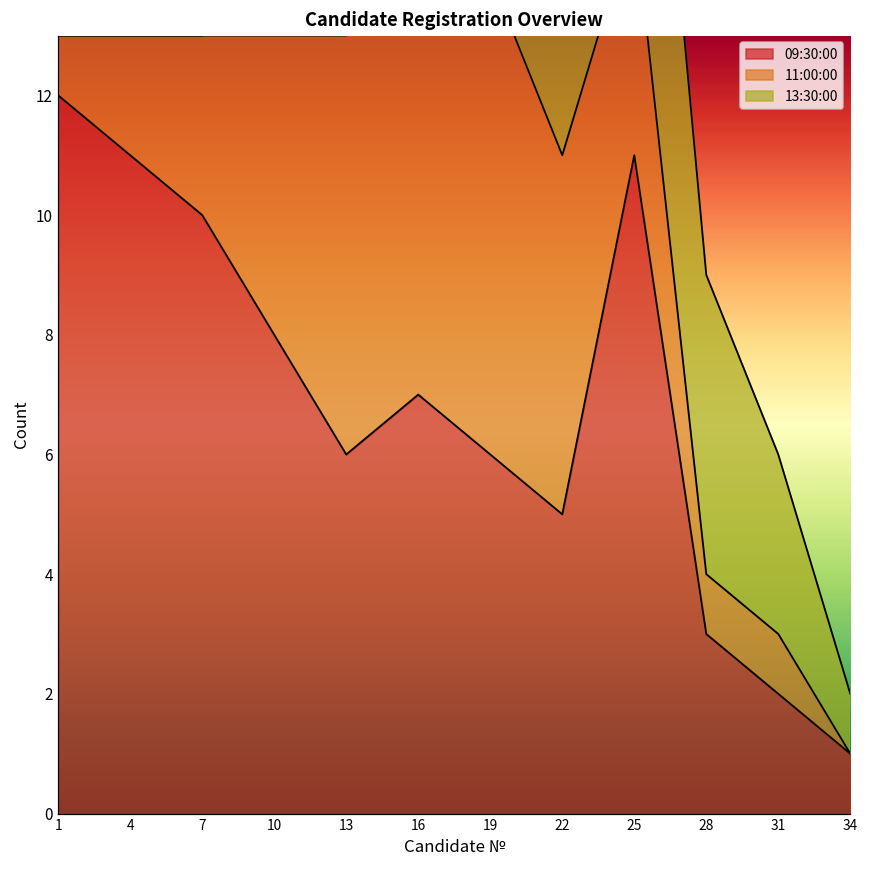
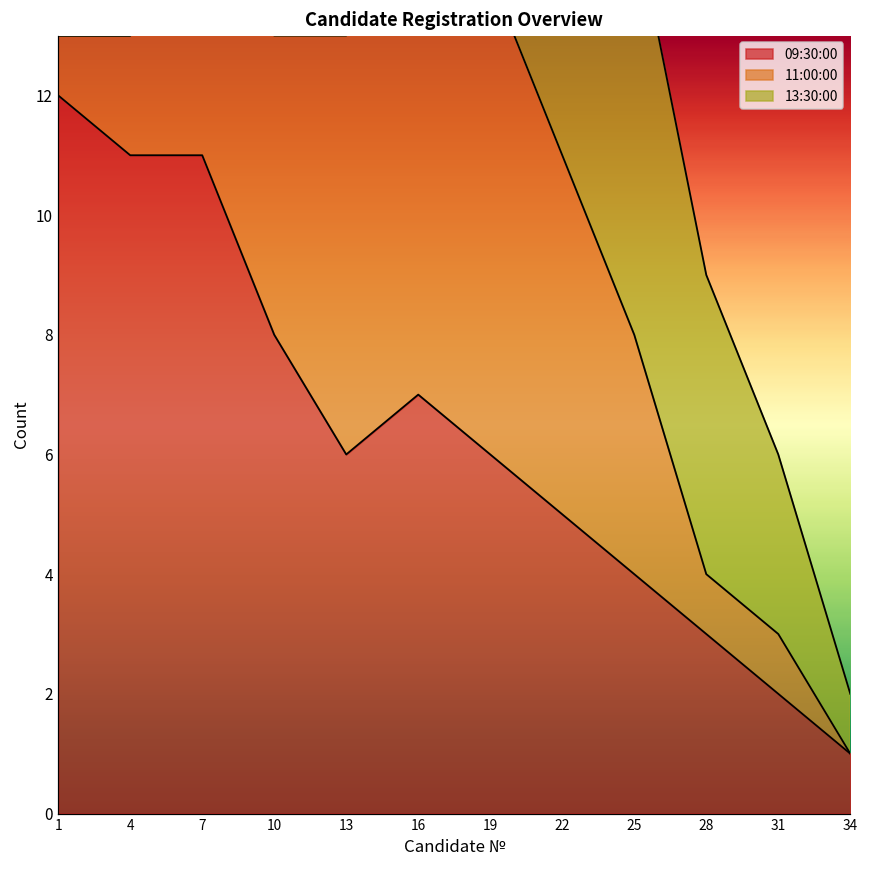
09:30:00, 7: 10 -> 11
09:30:00, 25: 11 -> 4
